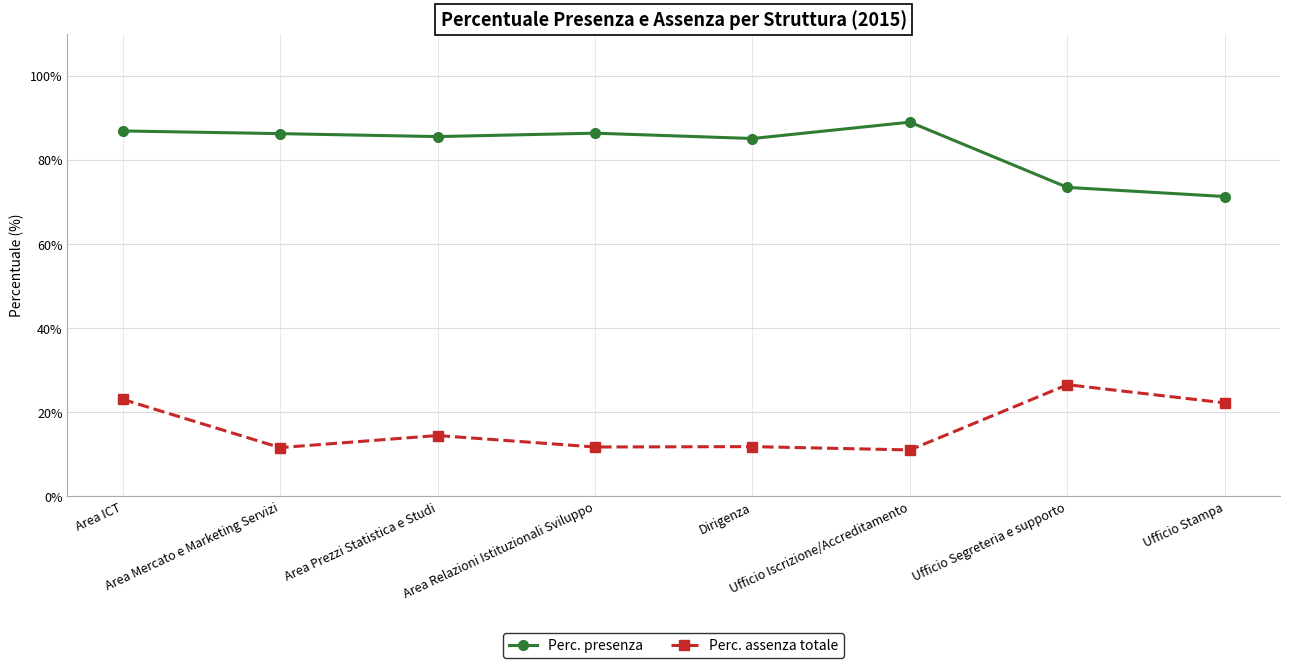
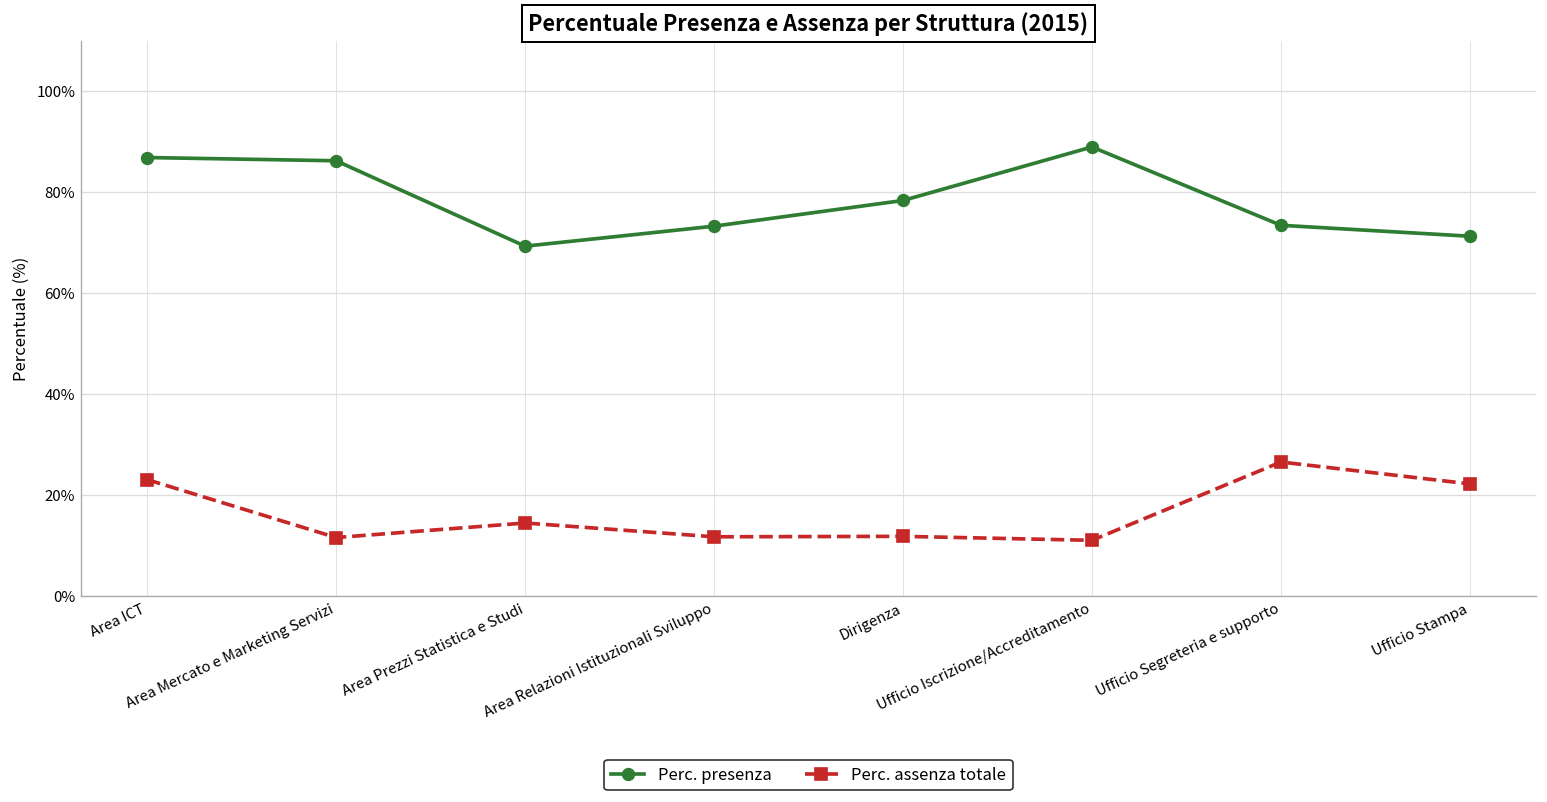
Perc. presenza, Area Prezzi Statistica e Studi: 86% -> 69%
Perc. presenza, Area Relazioni Istituzionali Sviluppo: 86% -> 73%
Perc. presenza, Dirigenza: 85% -> 78%
